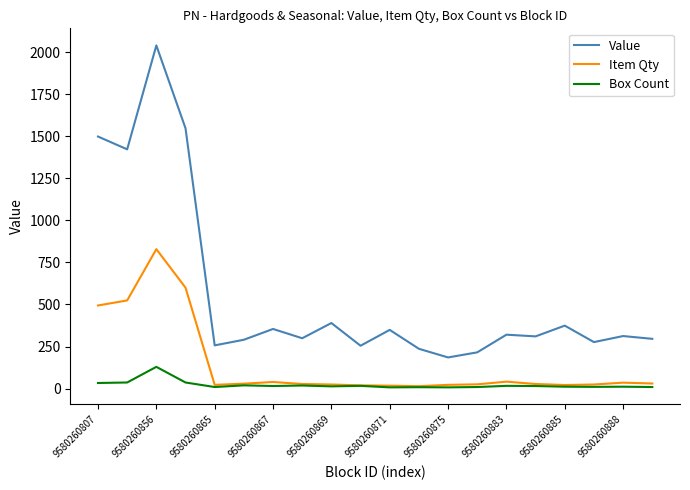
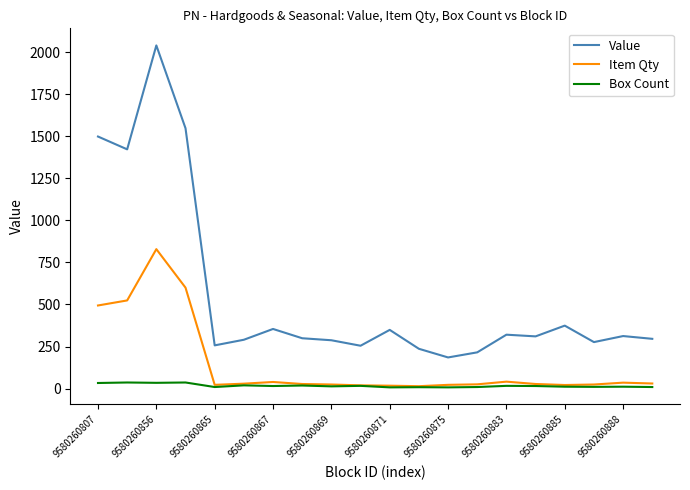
Box Count, 9580260856: 130 -> 30
Value, 9580260869: 390 -> 290
